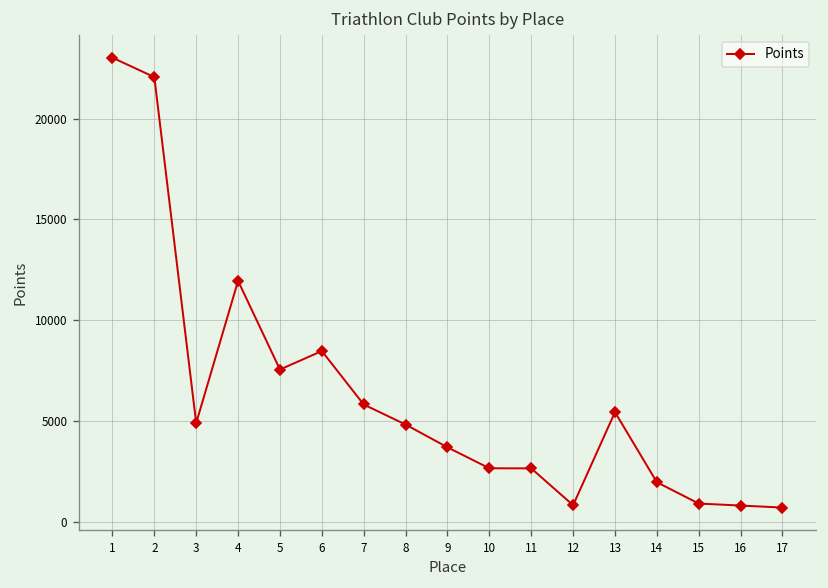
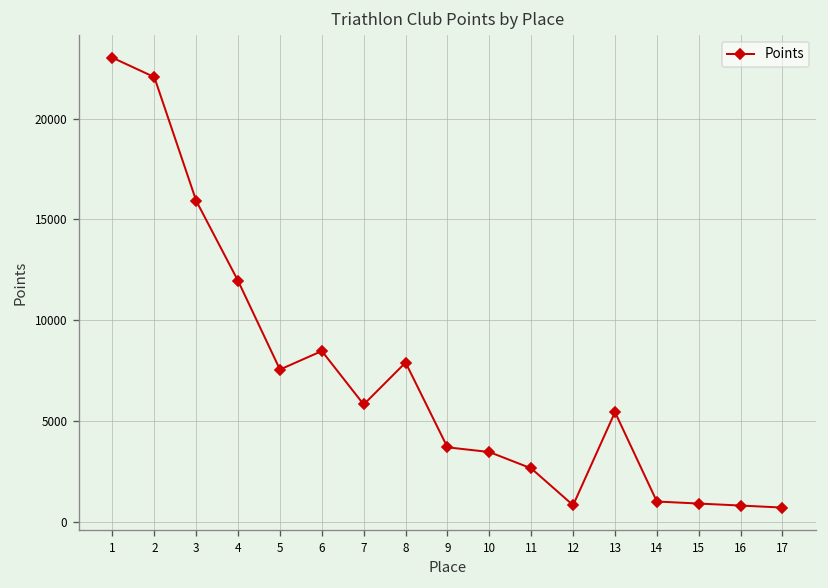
3: 4900 -> 15900
8: 4800 -> 7900
10: 2700 -> 3500
14: 2000 -> 1000
